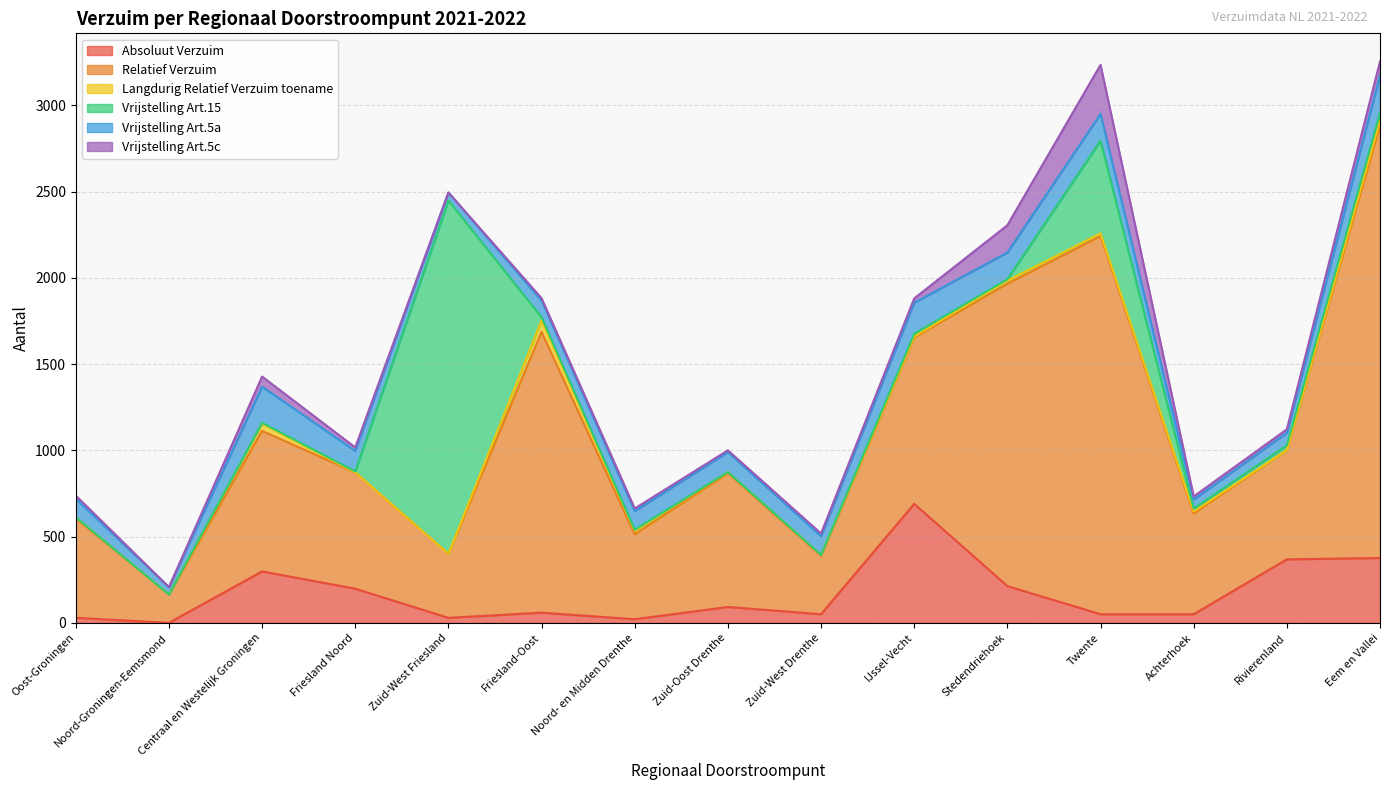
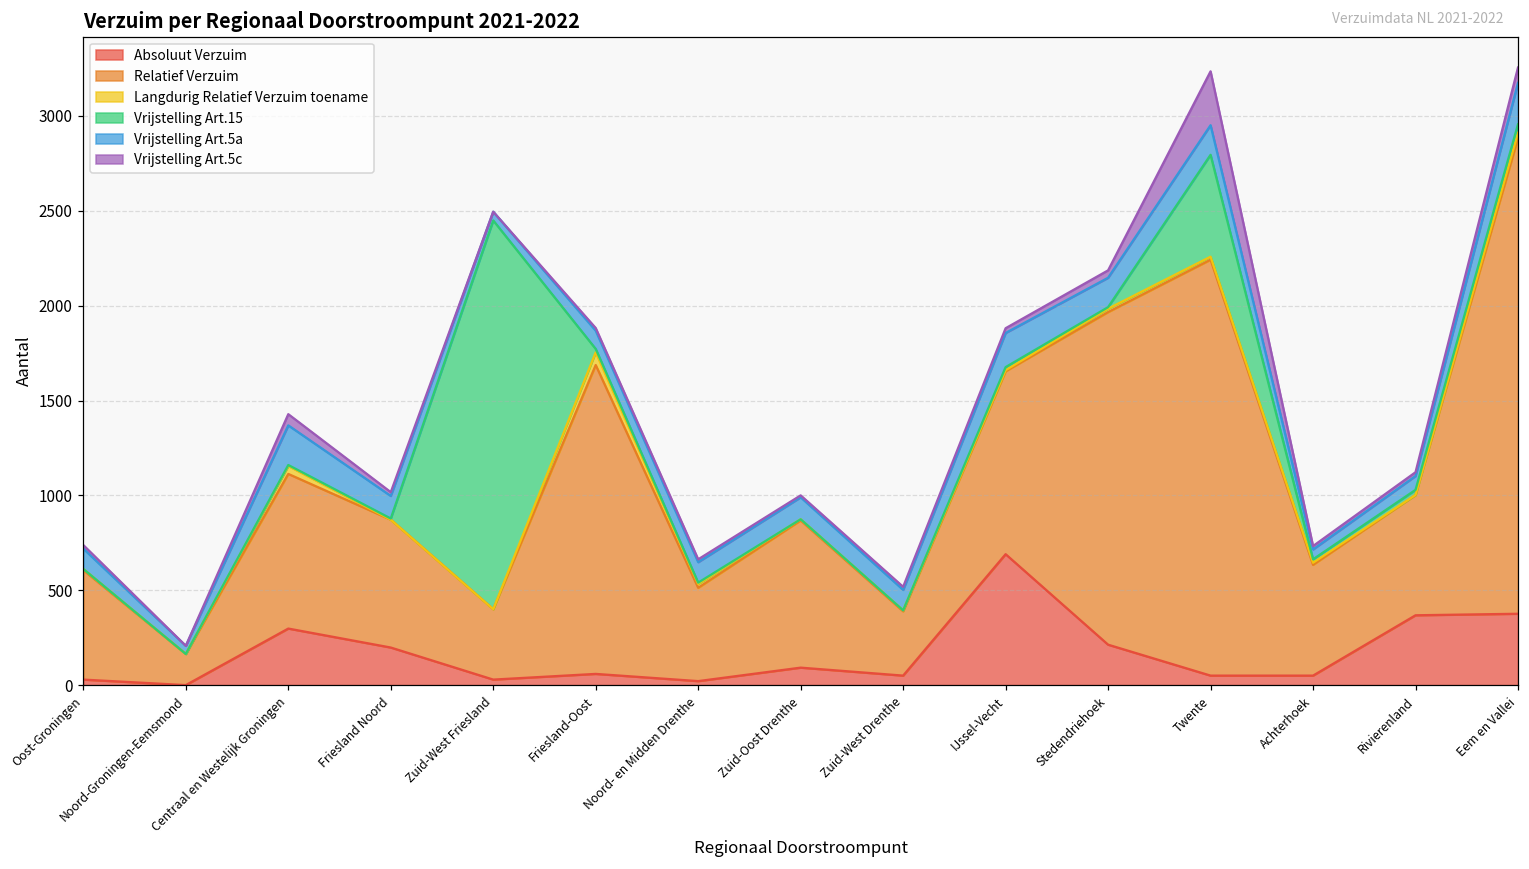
Vrijstelling Art.5c, Stedendriehoek: 160 -> 40
